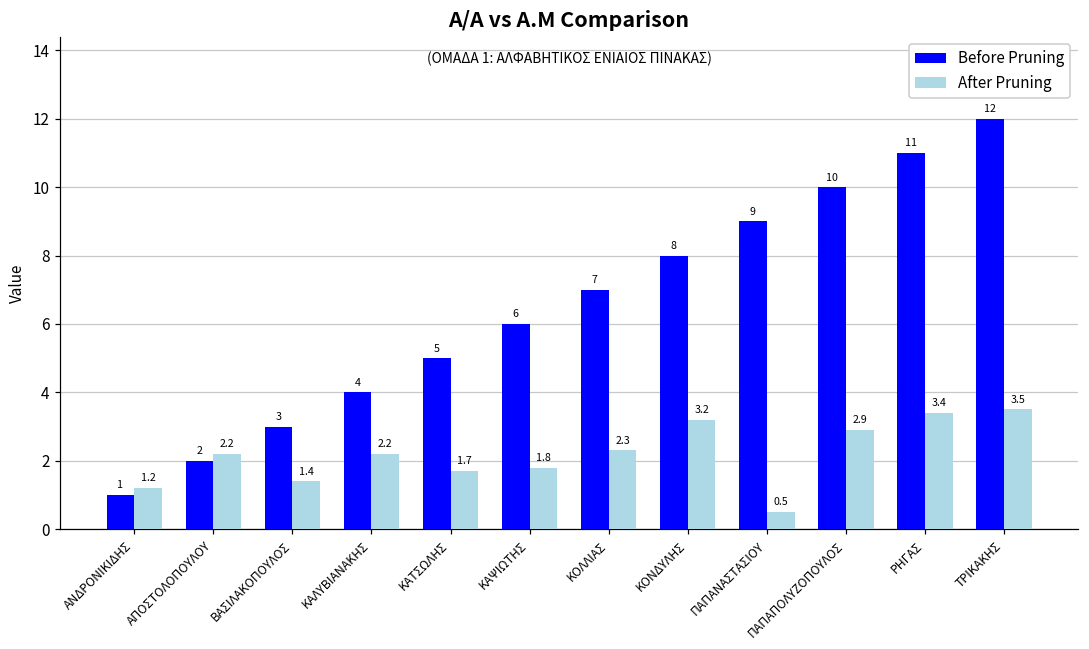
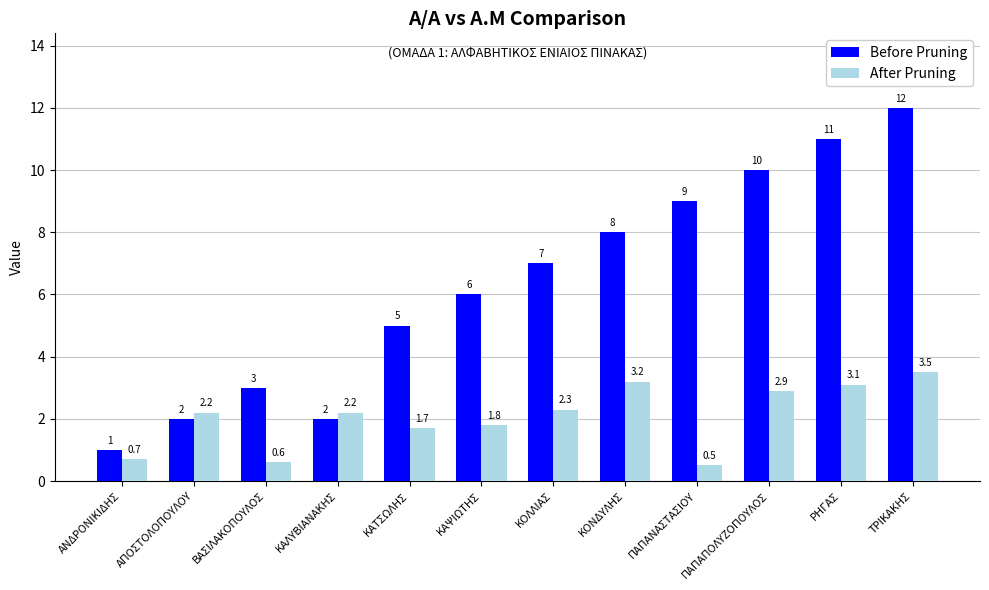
After Pruning, ΑΝΔΡΟΝΙΚΙΔΗΣ: 1.2 -> 0.7
After Pruning, ΒΑΣΙΛΑΚΟΠΟΥΛΟΣ: 1.4 -> 0.6
Before Pruning, ΚΑΛΥΒΙΑΝΑΚΗΣ: 4 -> 2
After Pruning, ΡΗΓΑΣ: 3.4 -> 3.1
